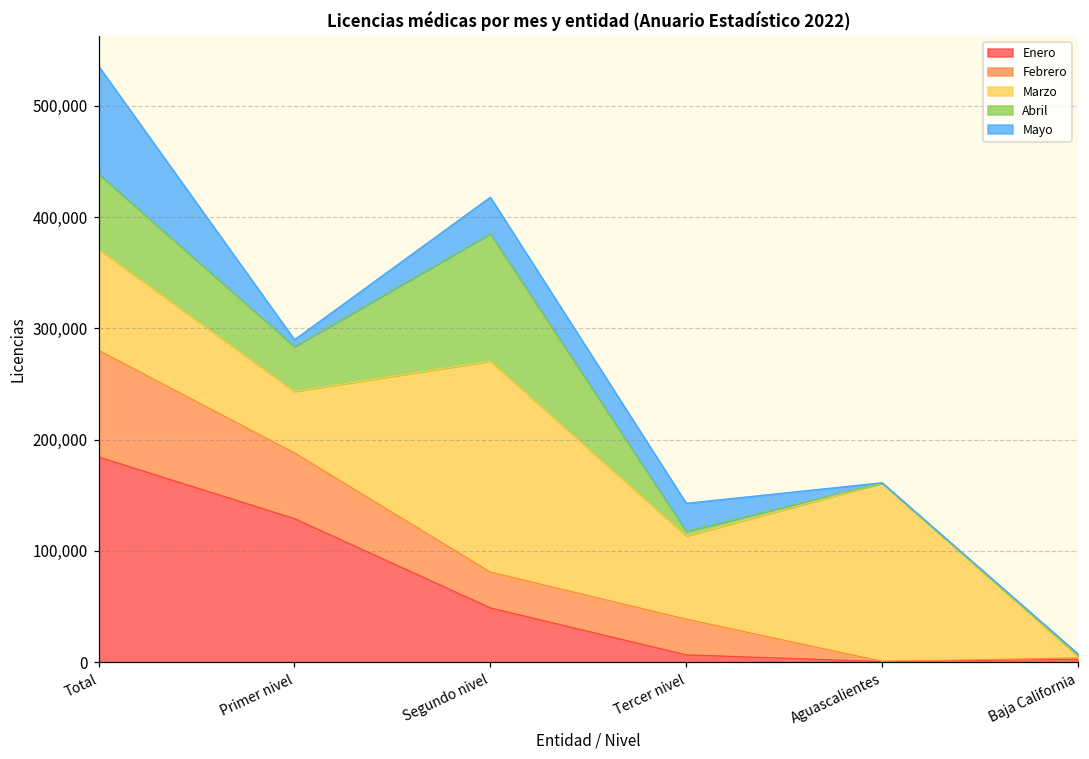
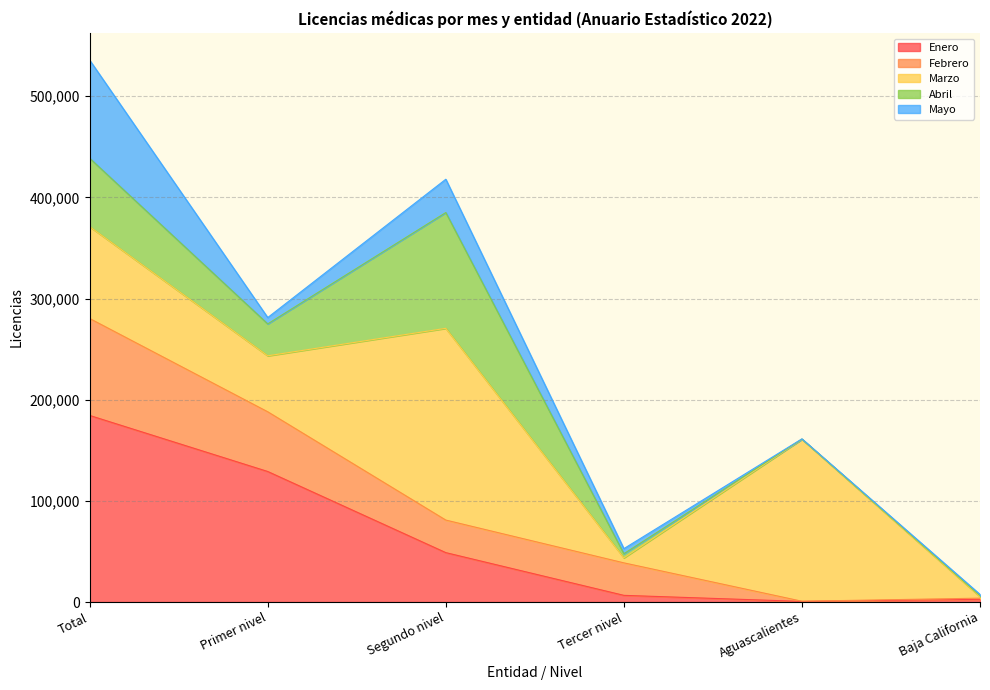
Abril, Primer nivel: 40,000 -> 32,000
Marzo, Tercer nivel: 75,000 -> 5,000
Mayo, Tercer nivel: 25,000 -> 5,000
